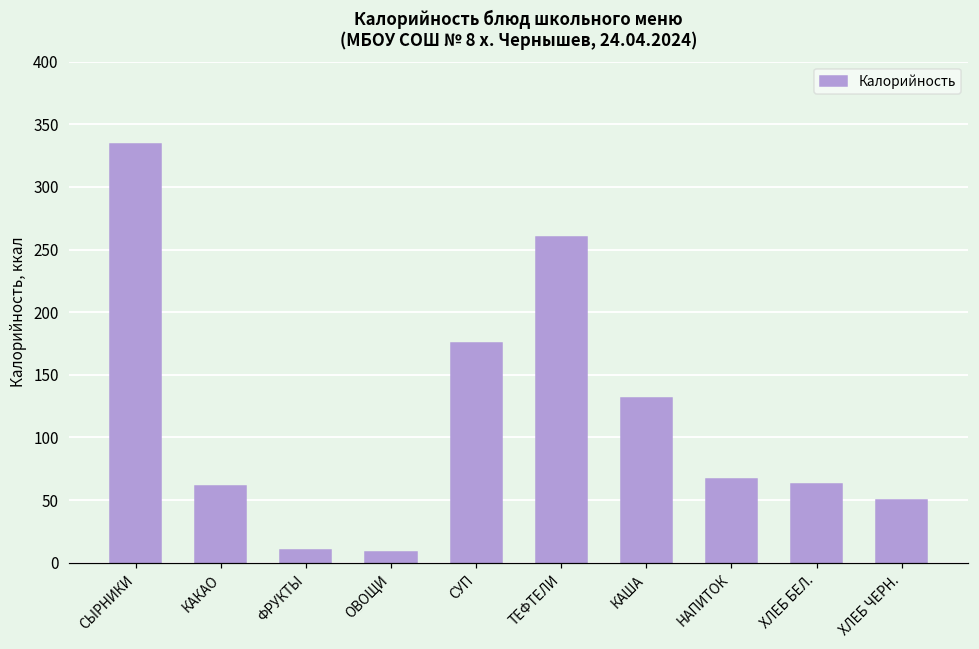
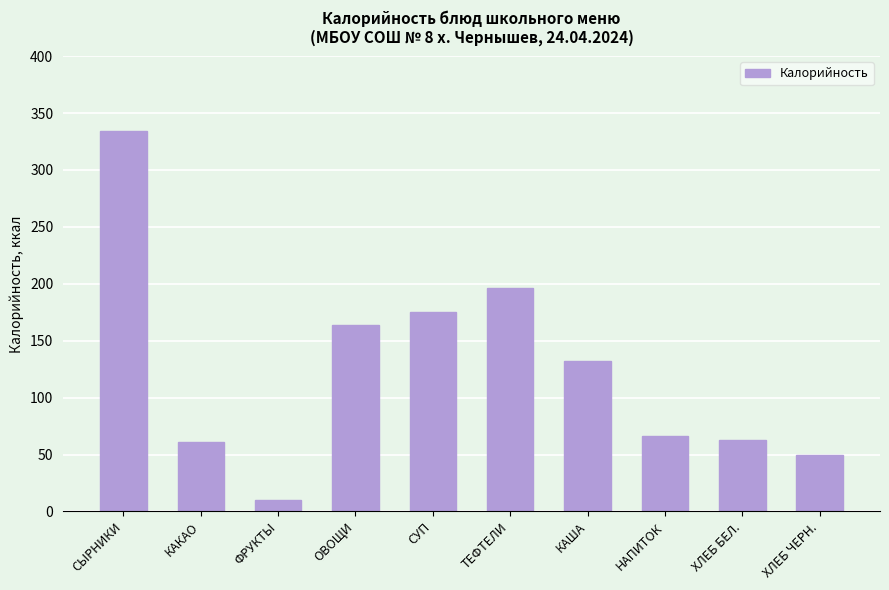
ОВОЩИ: 8 -> 164
ТЕФТЕЛИ: 260 -> 196
